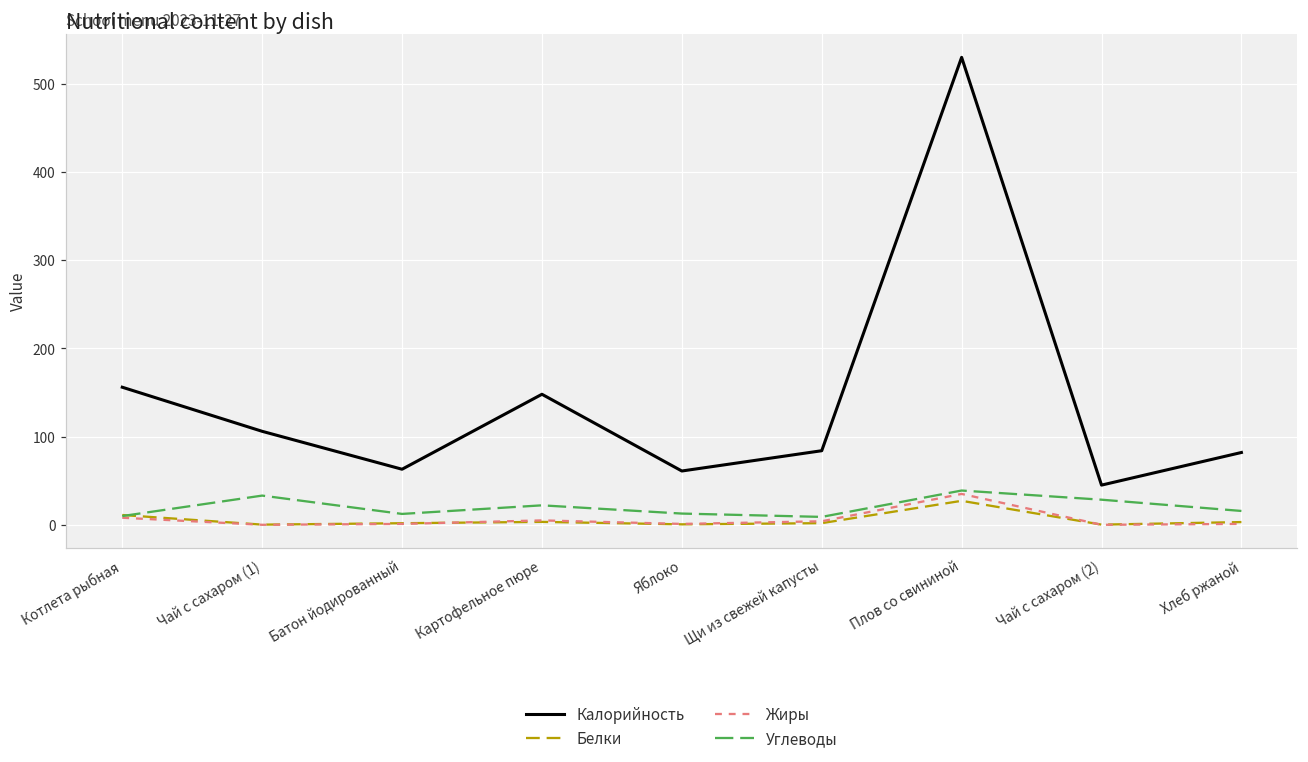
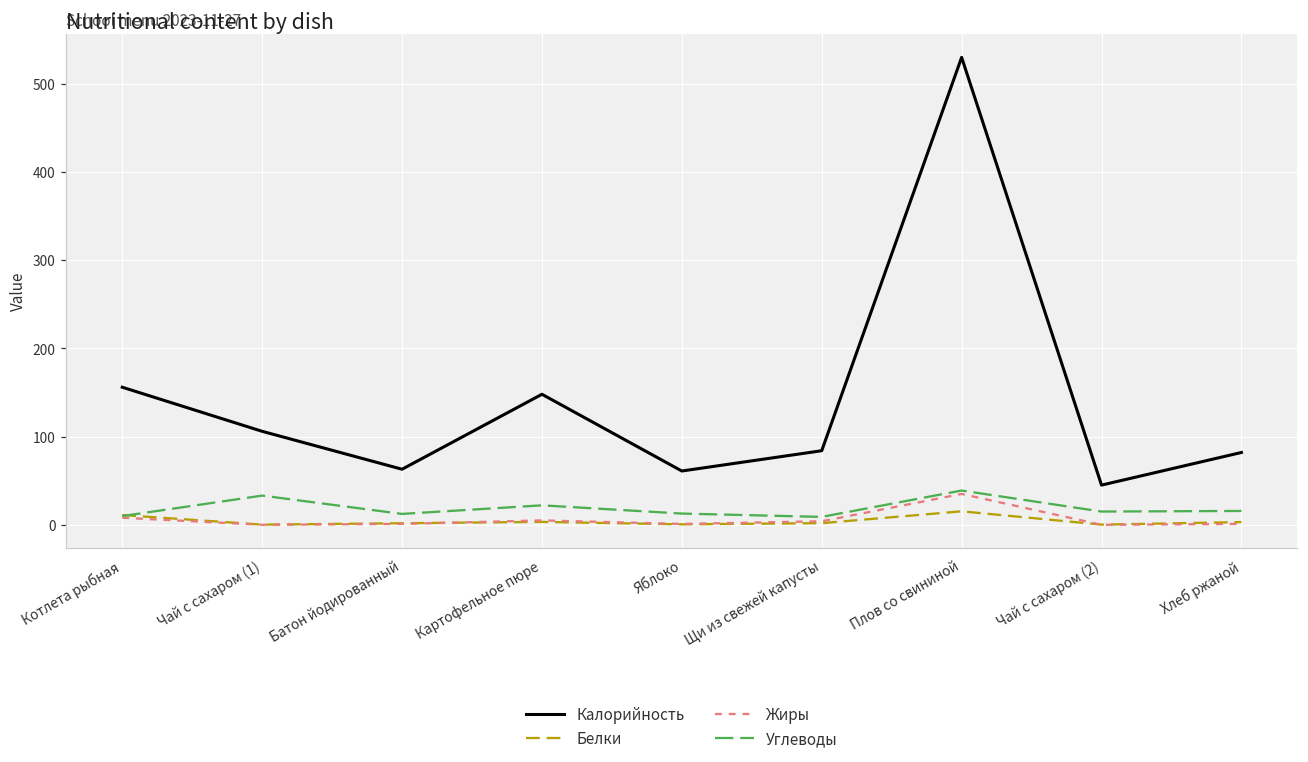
Белки, Плов со свининой: 30 -> 20
Углеводы, Чай с сахаром (2): 30 -> 20
